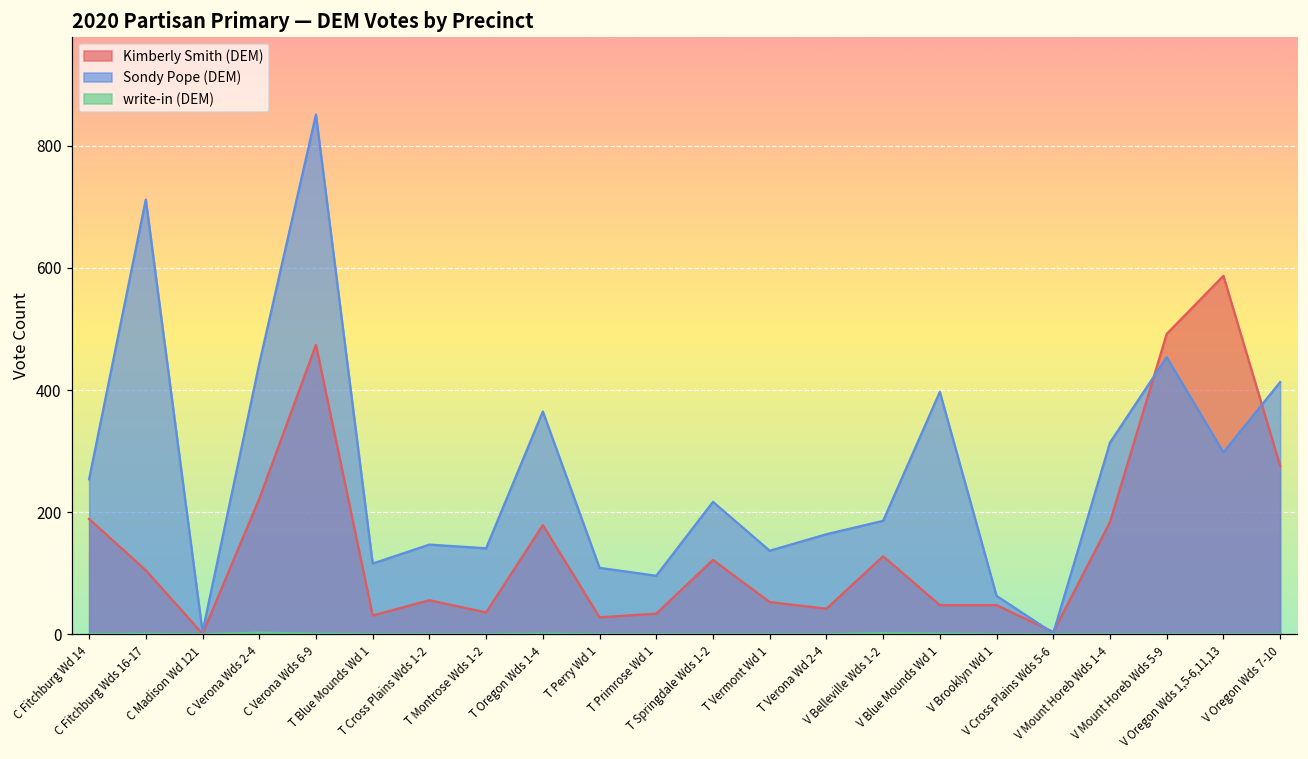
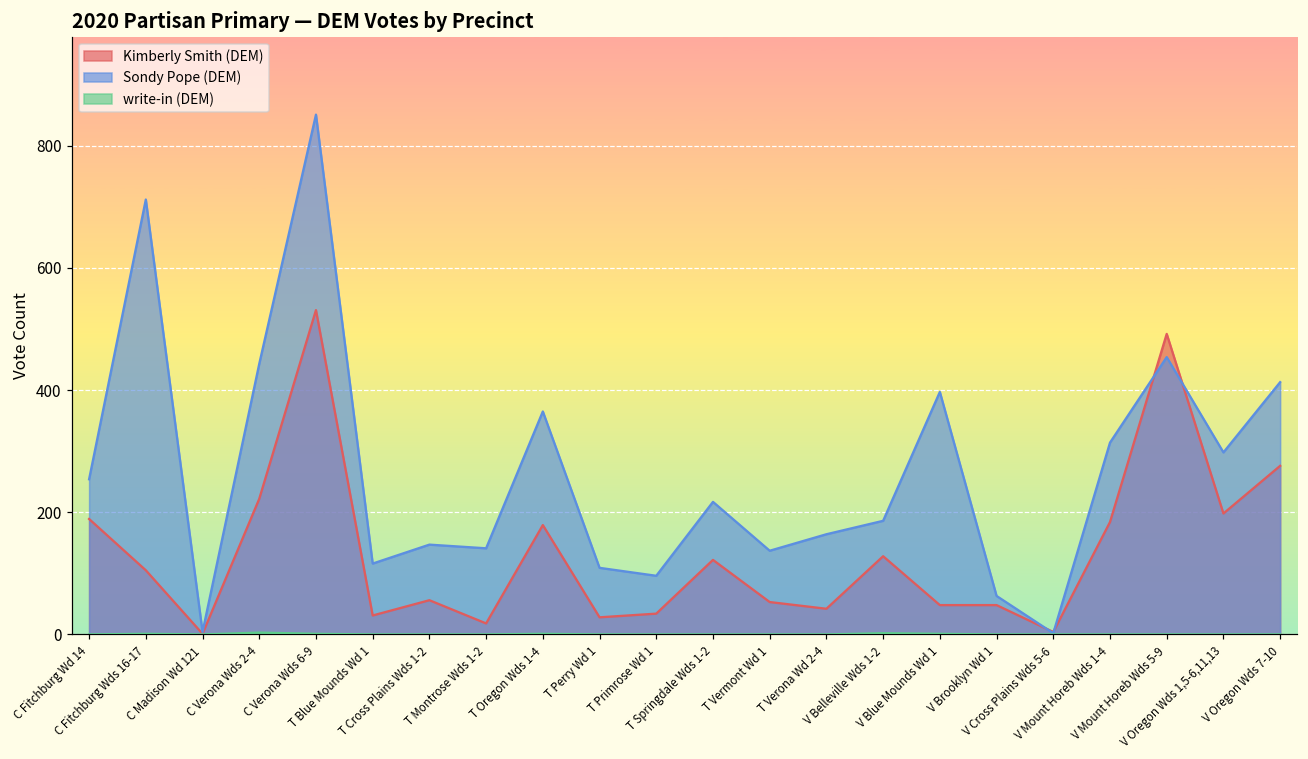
Kimberly Smith (DEM), C Verona Wds 6-9: 470 -> 530
Kimberly Smith (DEM), T Montrose Wds 1-2: 40 -> 20
Kimberly Smith (DEM), V Oregon Wds 1,5-6,11,13: 590 -> 200
